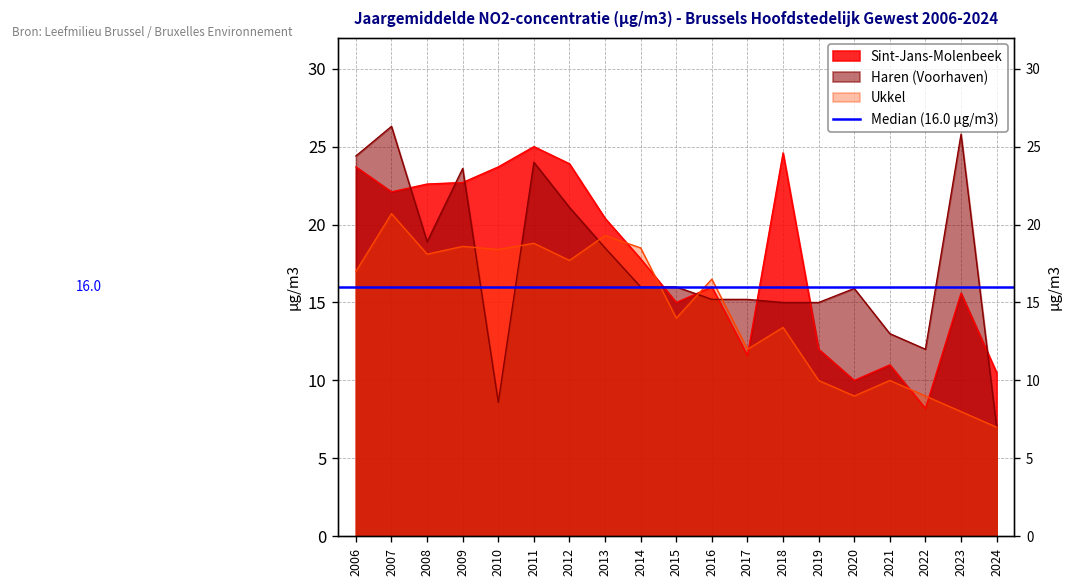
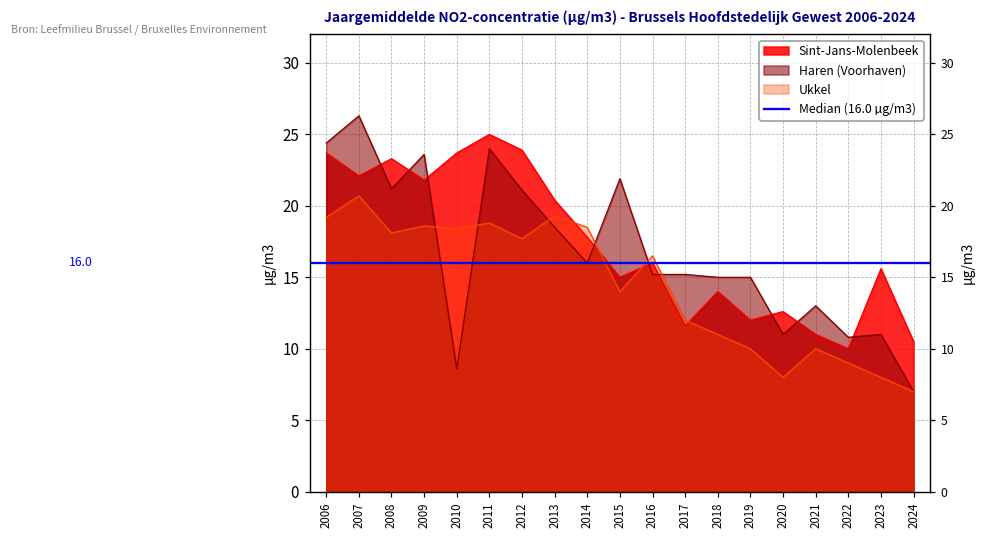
Ukkel, 2006: 17.0 -> 19.2
Sint-Jans-Molenbeek, 2008: 22.6 -> 23.3
Haren (Voorhaven), 2008: 18.9 -> 21.2
Sint-Jans-Molenbeek, 2009: 22.7 -> 21.8
Haren (Voorhaven), 2015: 16.0 -> 21.9
Sint-Jans-Molenbeek, 2018: 24.6 -> 14.0
Ukkel, 2018: 13.4 -> 11.0
Sint-Jans-Molenbeek, 2020: 10.0 -> 12.6
Haren (Voorhaven), 2020: 15.9 -> 11.0
Ukkel, 2020: 9 -> 8
Sint-Jans-Molenbeek, 2022: 8.2 -> 10.0
Haren (Voorhaven), 2022: 12.0 -> 10.8
Haren (Voorhaven), 2023: 25.8 -> 11.0
